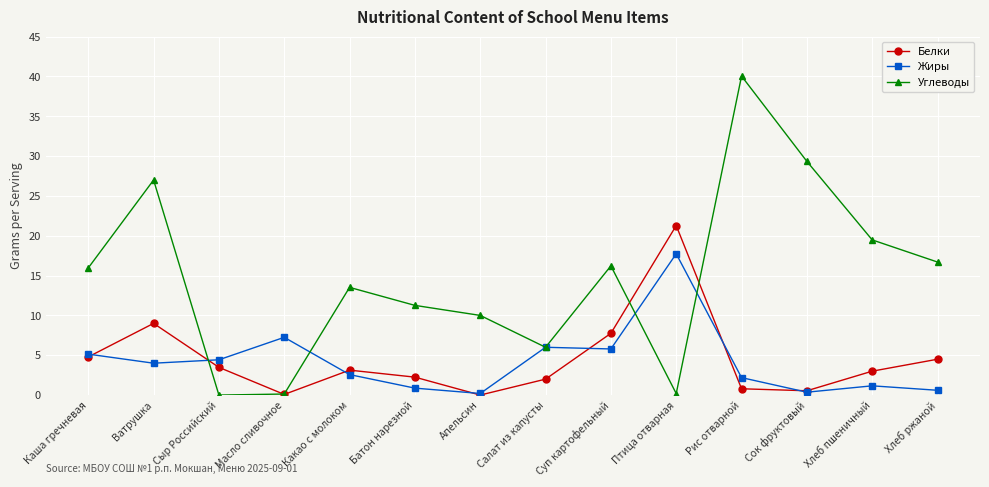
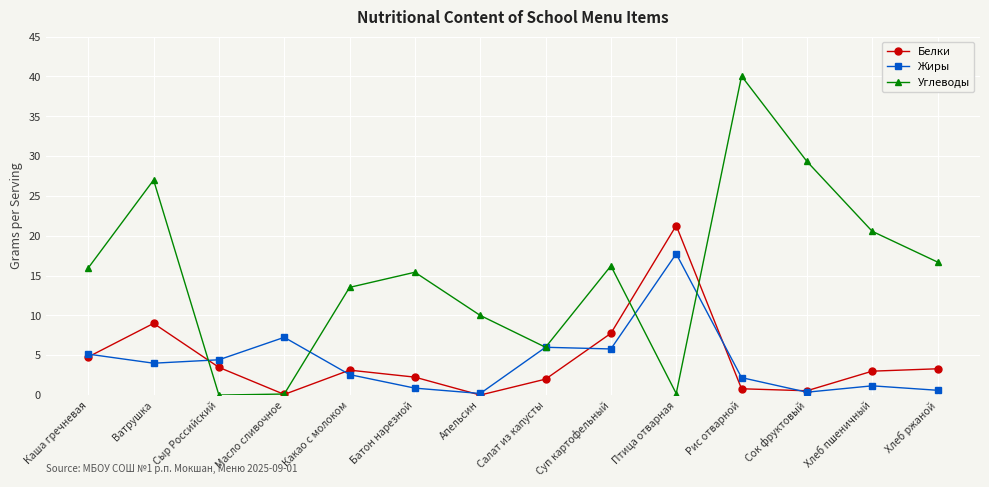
Углеводы, Батон нарезной: 11 -> 15
Углеводы, Хлеб пшеничный: 19 -> 21
Белки, Хлеб ржаной: 5 -> 3
